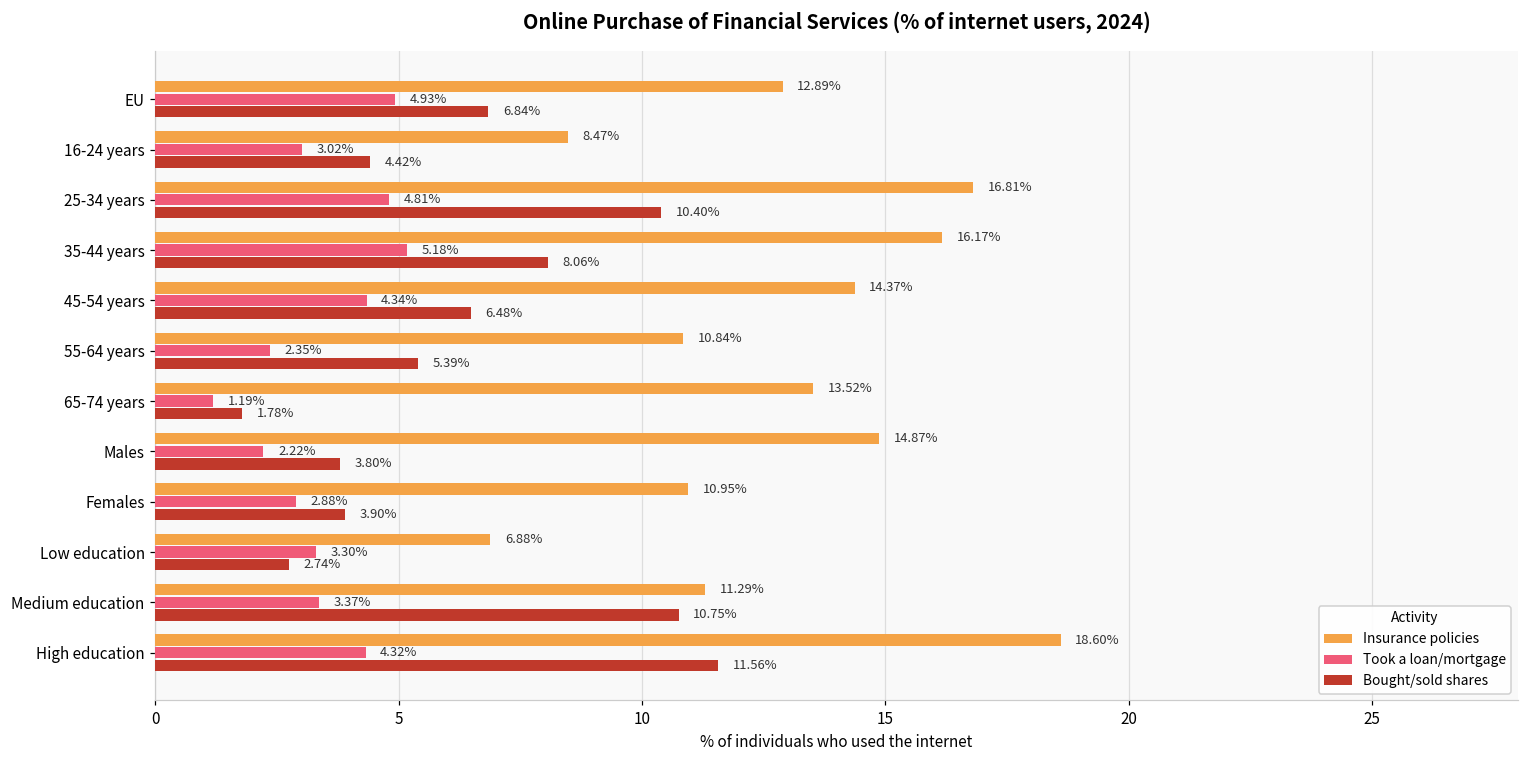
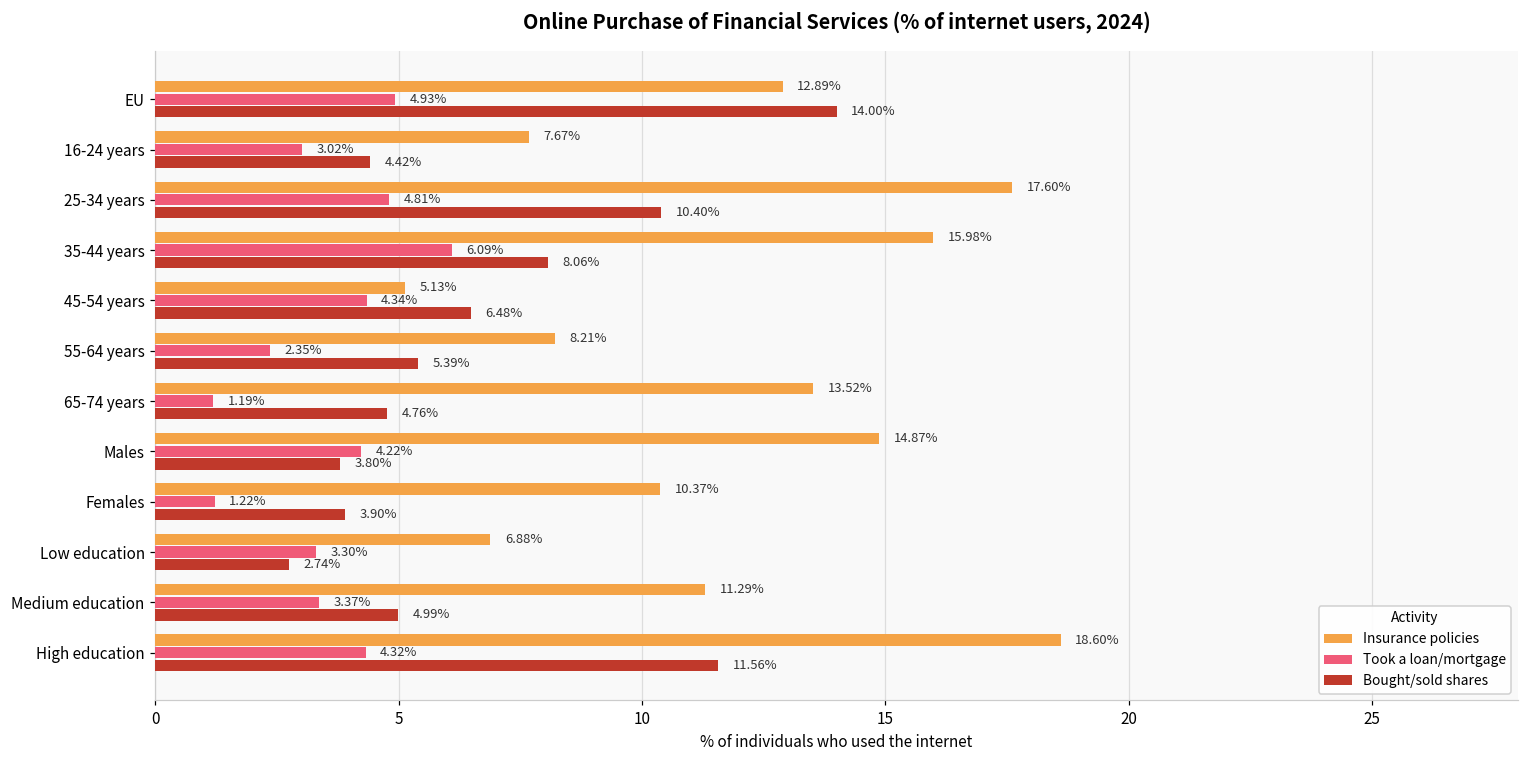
Bought/sold shares, EU: 6.84% -> 14.00%
Insurance policies, 16-24 years: 8.47% -> 7.67%
Insurance policies, 25-34 years: 16.81% -> 17.60%
Insurance policies, 35-44 years: 16.17% -> 15.98%
Took a loan/mortgage, 35-44 years: 5.18% -> 6.09%
Insurance policies, 45-54 years: 14.37% -> 5.13%
Insurance policies, 55-64 years: 10.84% -> 8.21%
Bought/sold shares, 65-74 years: 1.78% -> 4.76%
Took a loan/mortgage, Males: 2.22% -> 4.22%
Insurance policies, Females: 10.95% -> 10.37%
Took a loan/mortgage, Females: 2.88% -> 1.22%
Bought/sold shares, Medium education: 10.75% -> 4.99%
